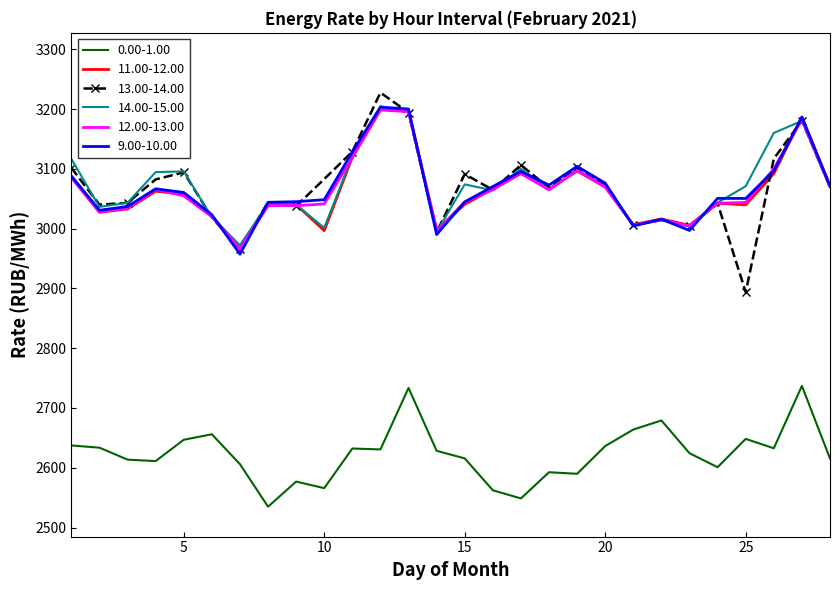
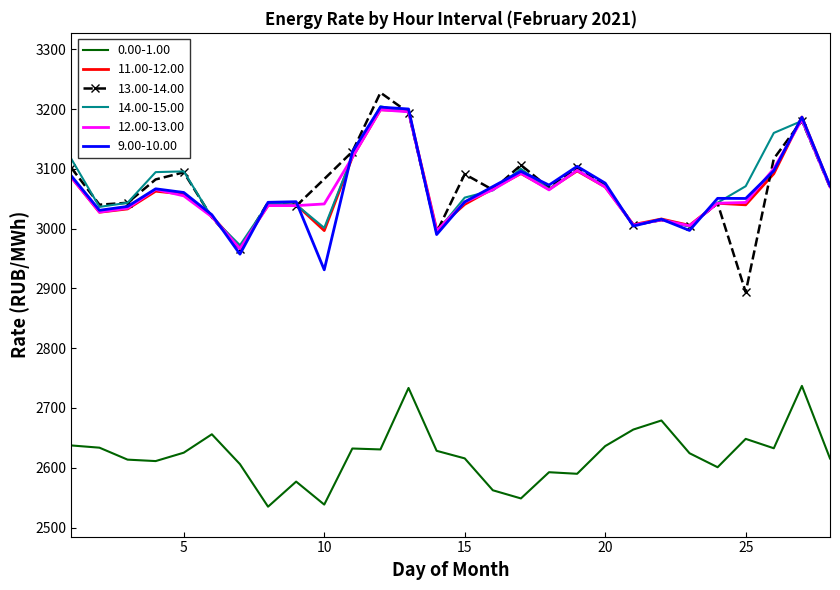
0.00-1.00, 5: 2650 -> 2630
0.00-1.00, 10: 2570 -> 2540
9.00-10.00, 10: 3050 -> 2930
14.00-15.00, 15: 3070 -> 3050
